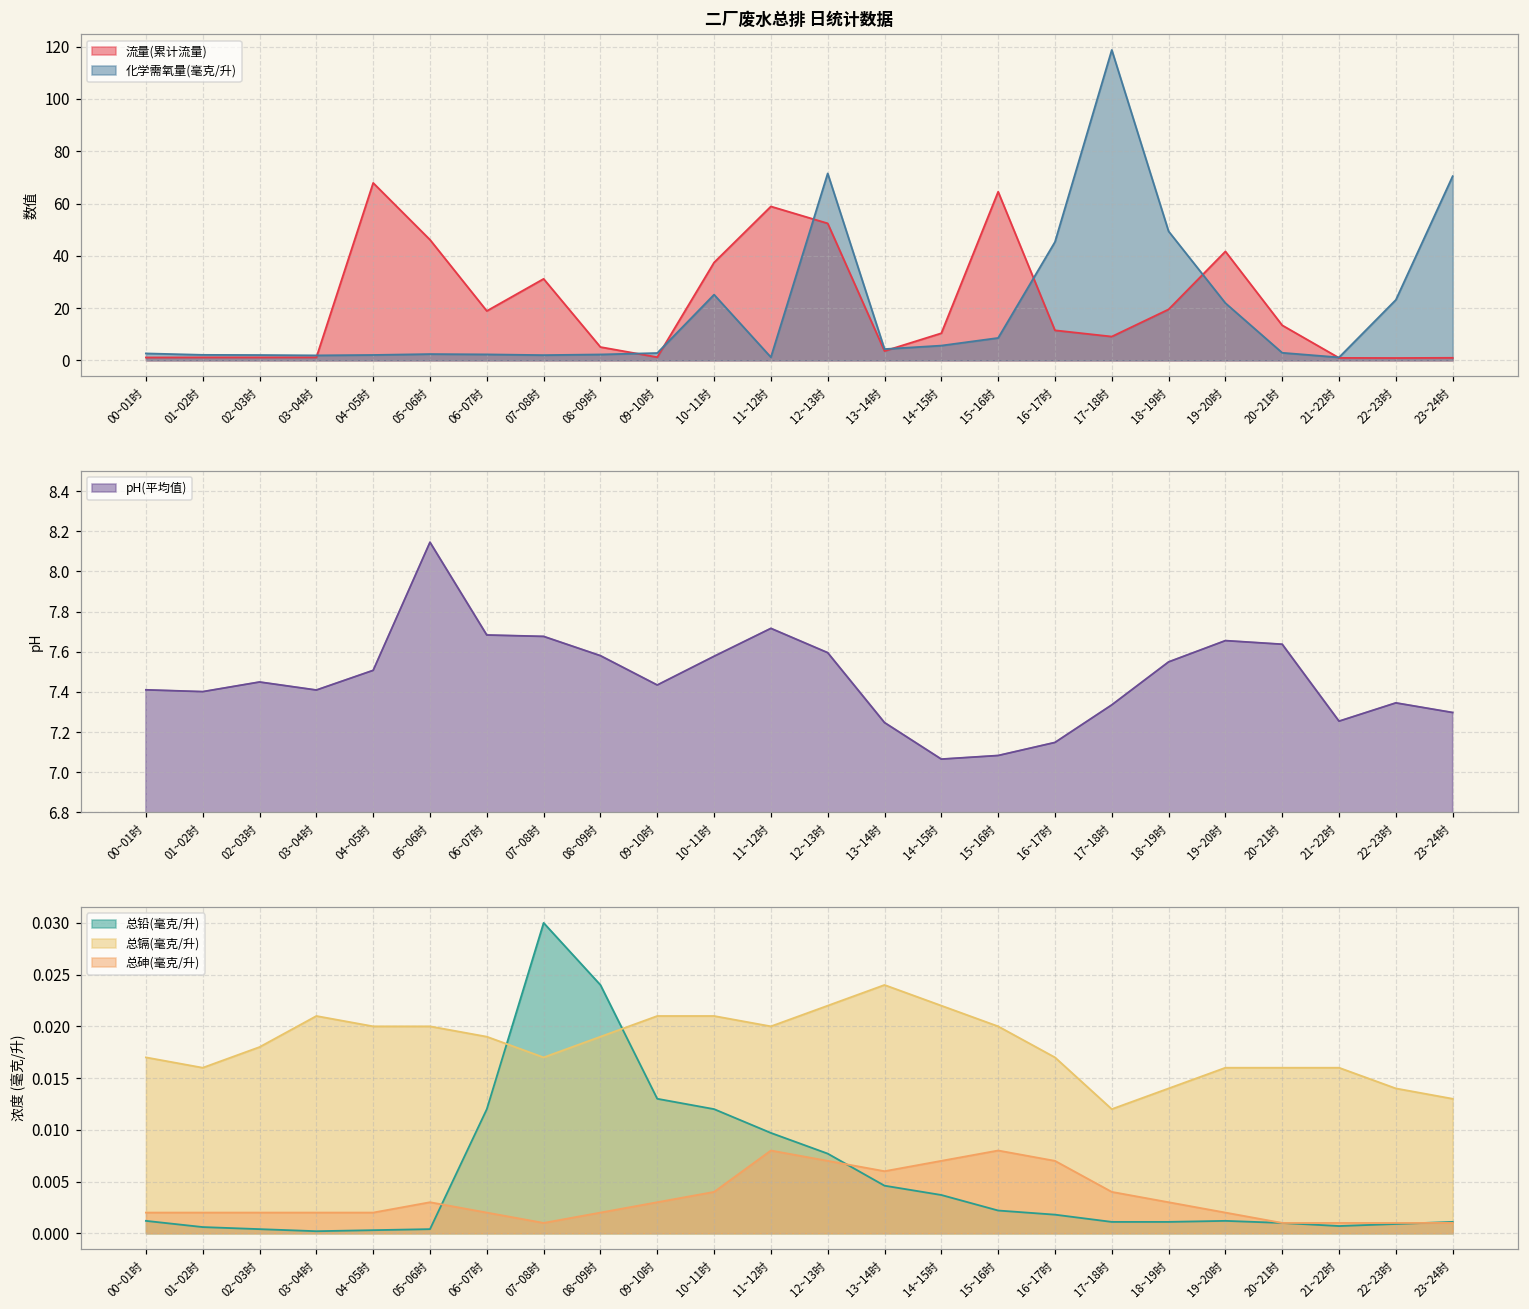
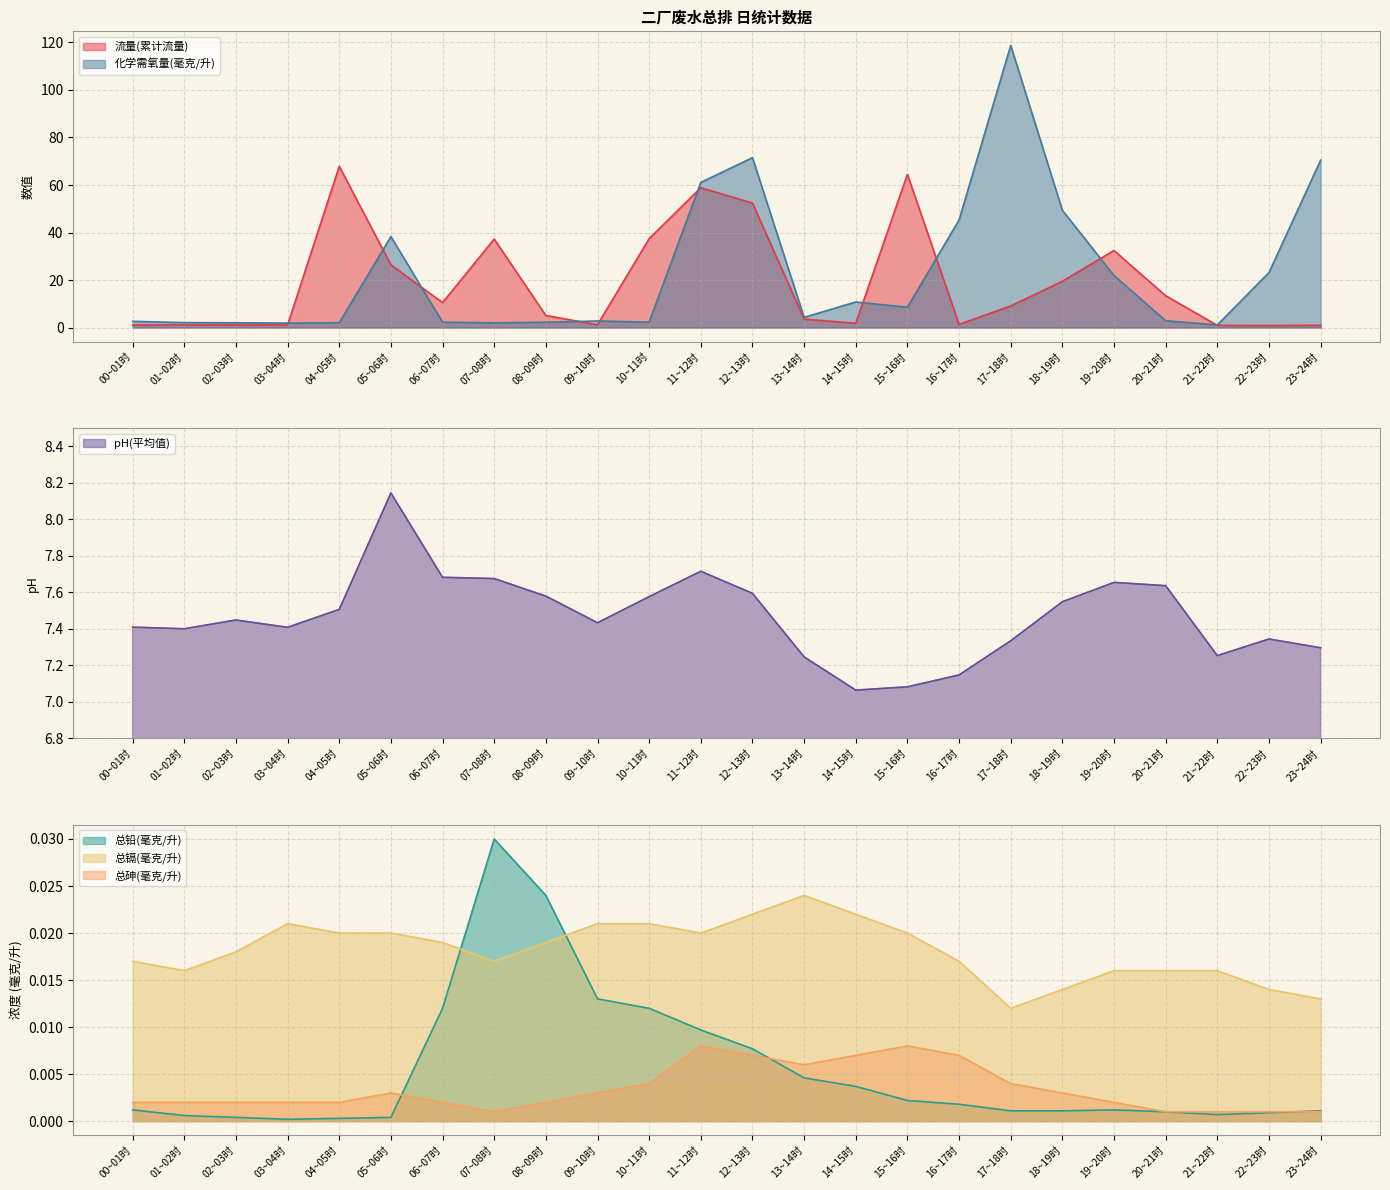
二厂废水总排 日统计数据, 流量(累计流量), 05~06时: 46 -> 26
二厂废水总排 日统计数据, 化学需氧量(毫克/升), 05~06时: 2 -> 38
二厂废水总排 日统计数据, 流量(累计流量), 06~07时: 19 -> 11
二厂废水总排 日统计数据, 流量(累计流量), 07~08时: 31 -> 37
二厂废水总排 日统计数据, 化学需氧量(毫克/升), 10~11时: 25 -> 2
二厂废水总排 日统计数据, 化学需氧量(毫克/升), 11~12时: 1 -> 61
二厂废水总排 日统计数据, 流量(累计流量), 14~15时: 10 -> 2
二厂废水总排 日统计数据, 化学需氧量(毫克/升), 14~15时: 6 -> 11
二厂废水总排 日统计数据, 流量(累计流量), 16~17时: 11 -> 1
二厂废水总排 日统计数据, 流量(累计流量), 19~20时: 42 -> 32
